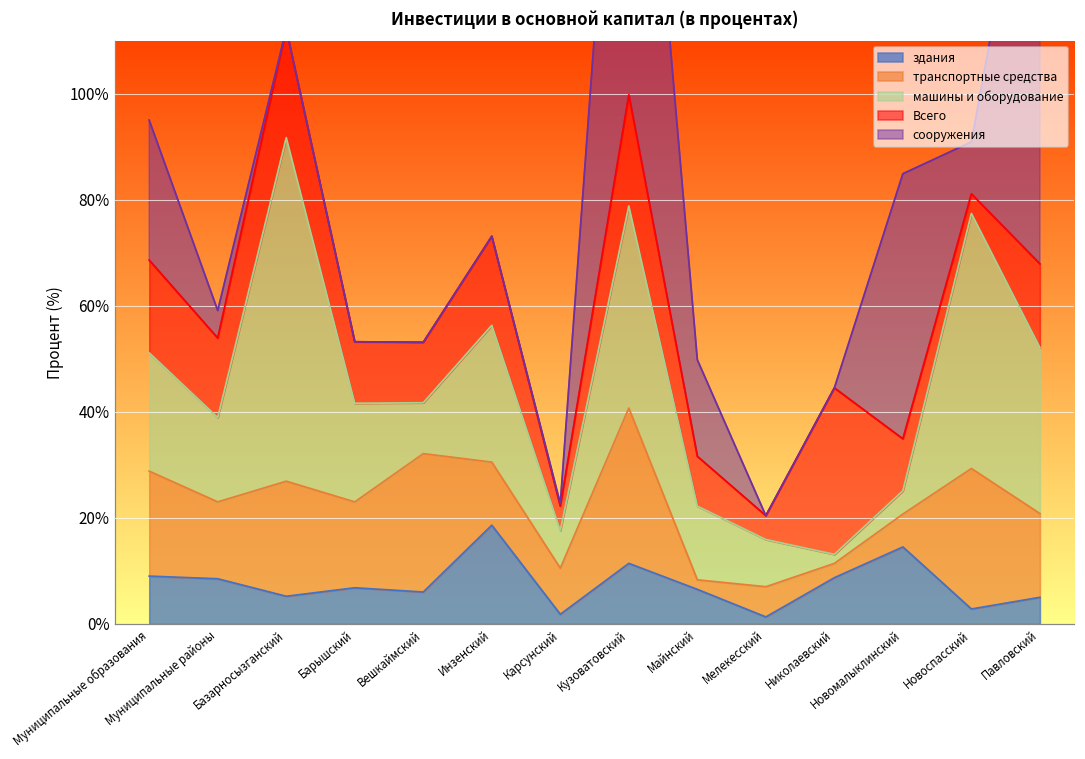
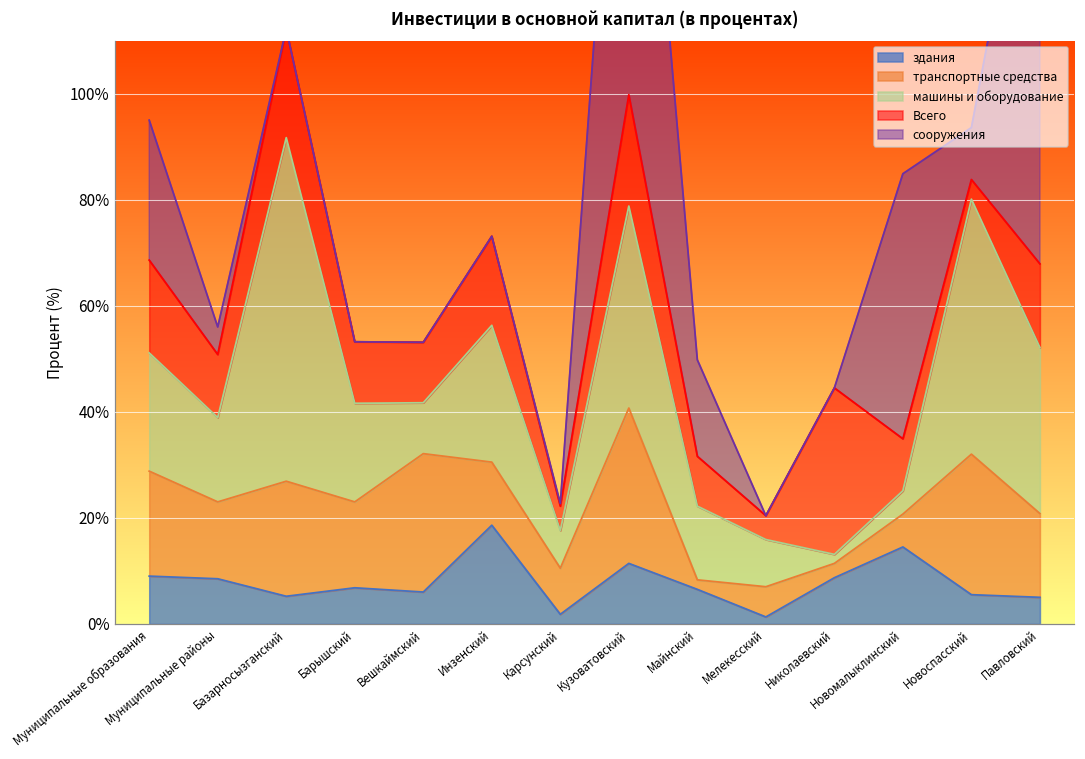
Всего, Муниципальные районы: 15% -> 12%
здания, Новоспасский: 3% -> 6%
